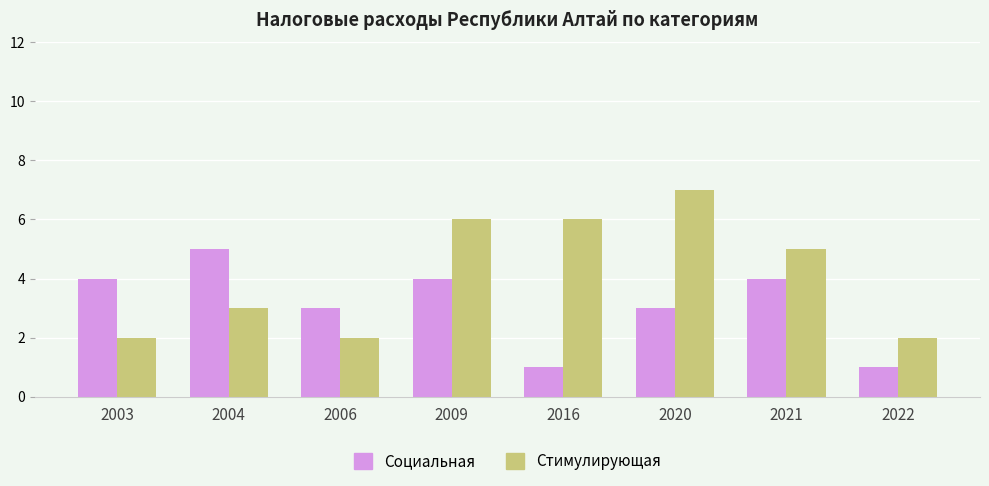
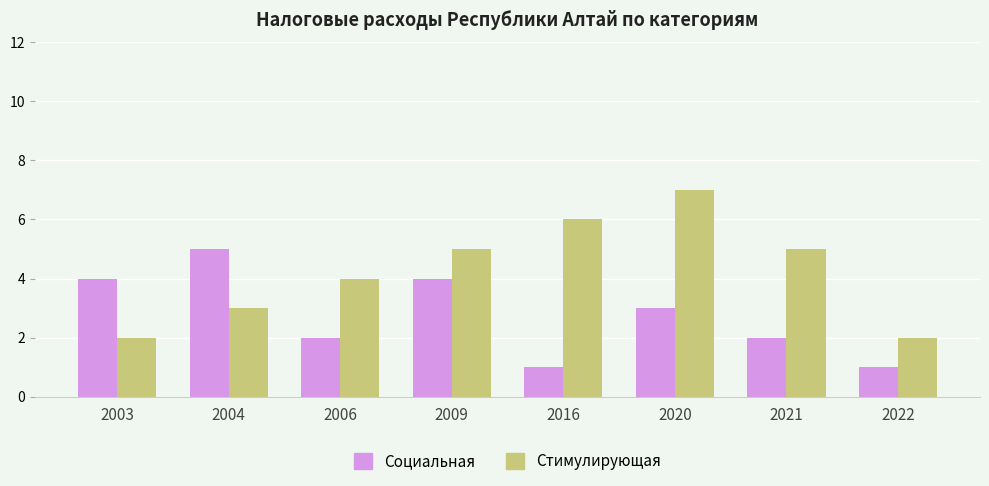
Социальная, 2006: 3 -> 2
Стимулирующая, 2006: 2 -> 4
Стимулирующая, 2009: 6 -> 5
Социальная, 2021: 4 -> 2
